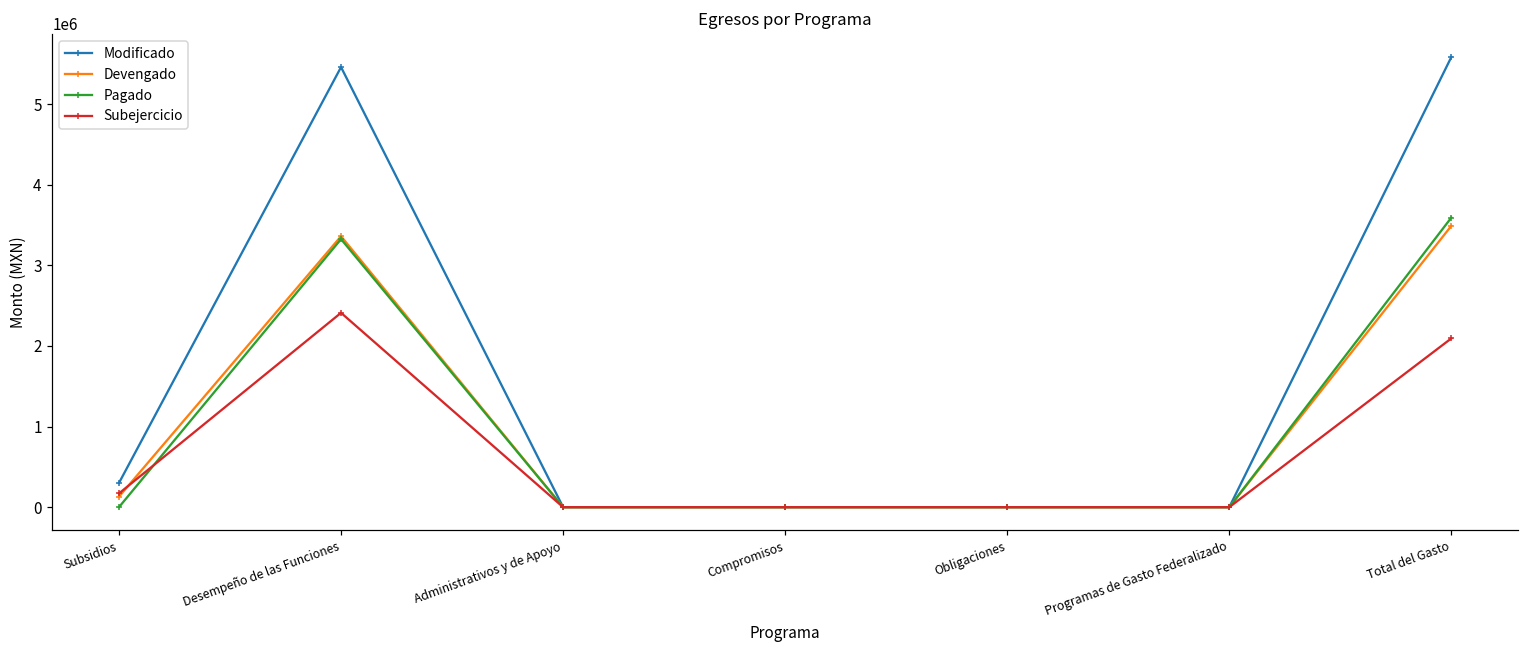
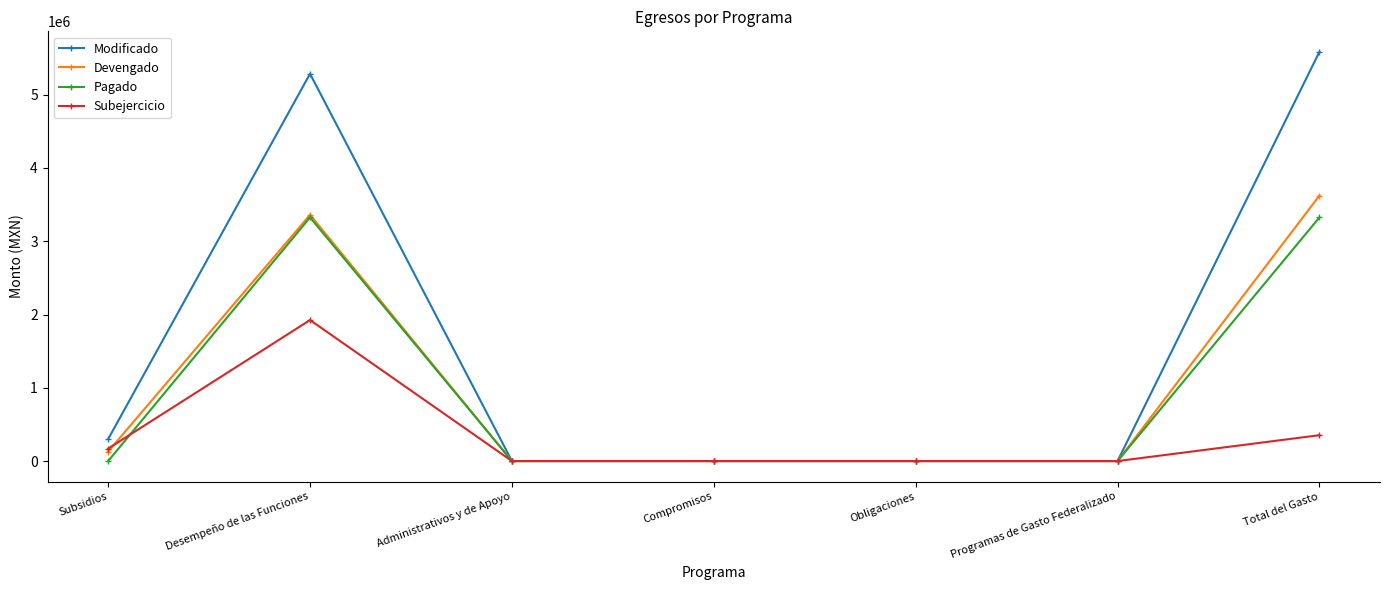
Modificado, Desempeño de las Funciones: 5500000 -> 5300000
Subejercicio, Desempeño de las Funciones: 2400000 -> 1900000
Devengado, Total del Gasto: 3500000 -> 3600000
Pagado, Total del Gasto: 3600000 -> 3300000
Subejercicio, Total del Gasto: 2100000 -> 400000
